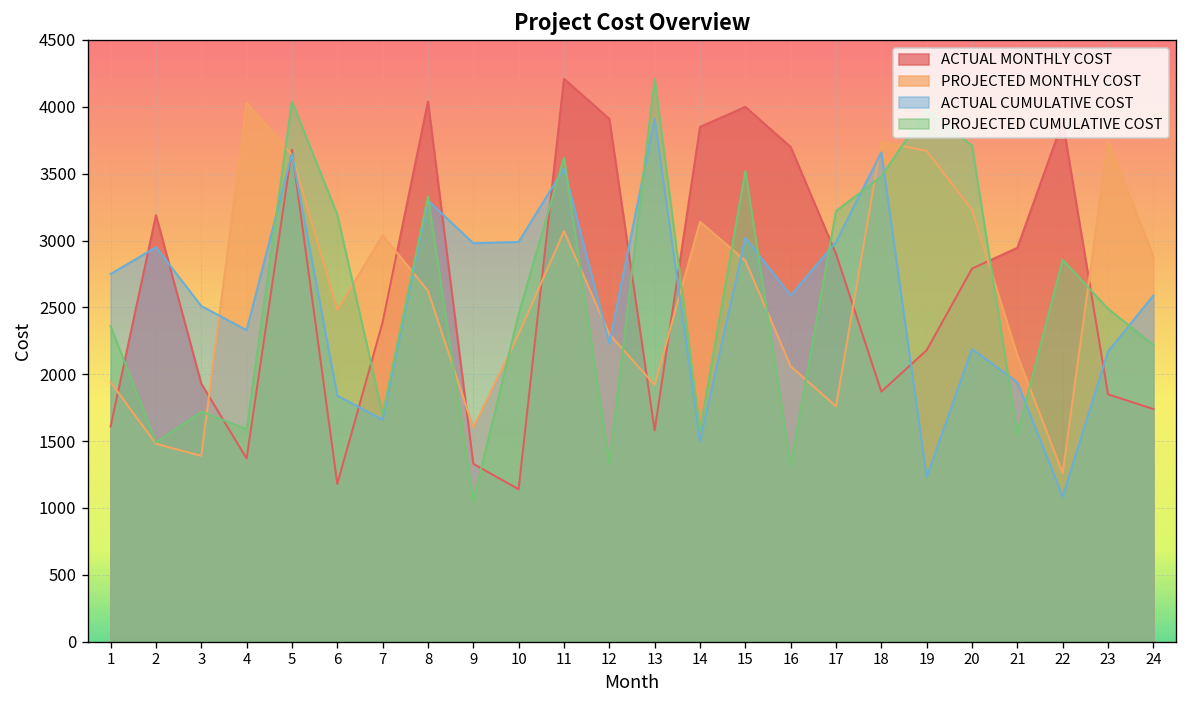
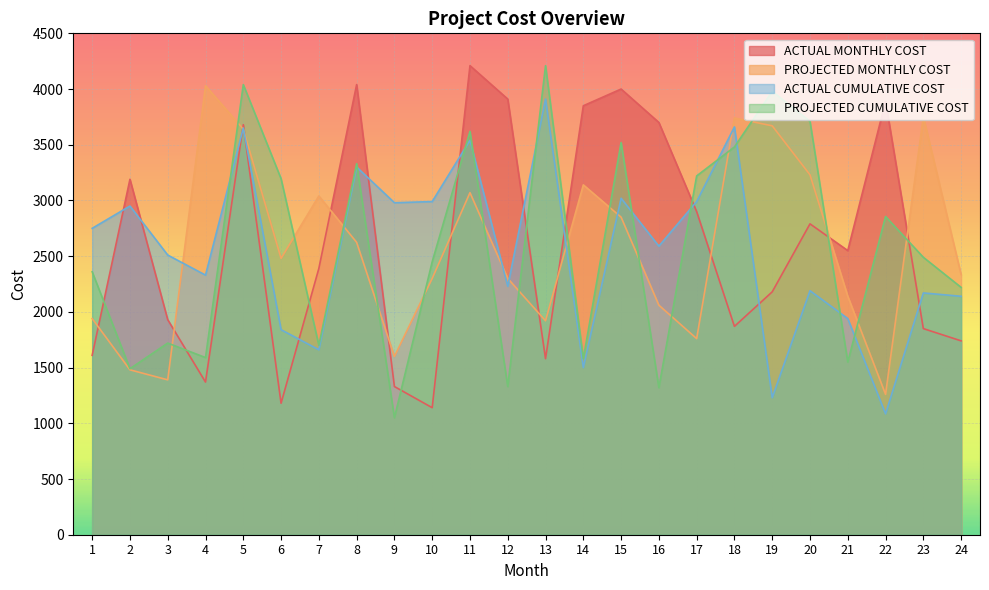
ACTUAL MONTHLY COST, 21: 2950 -> 2550
PROJECTED MONTHLY COST, 24: 2880 -> 2340
ACTUAL CUMULATIVE COST, 24: 2590 -> 2140
